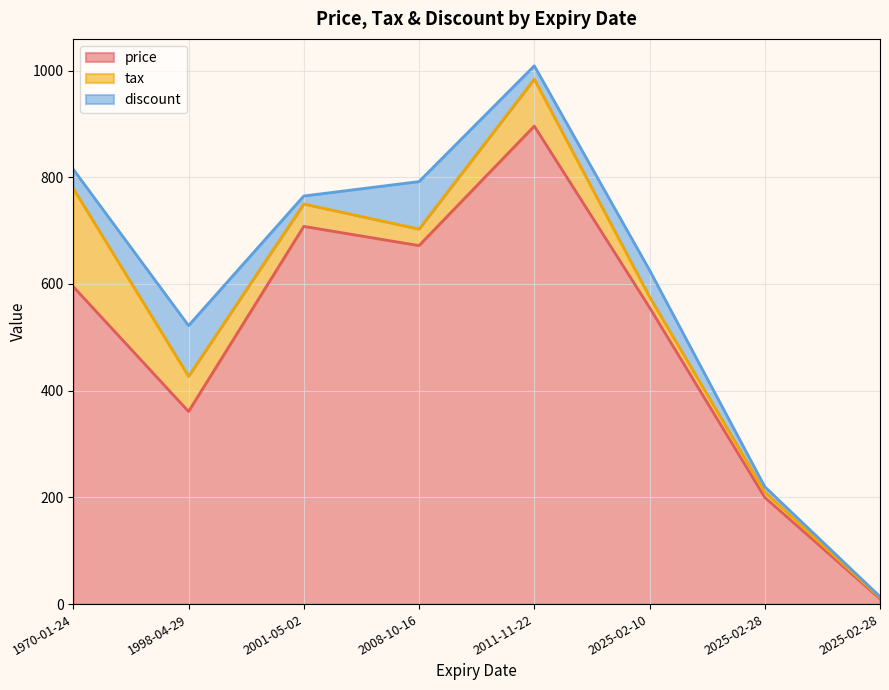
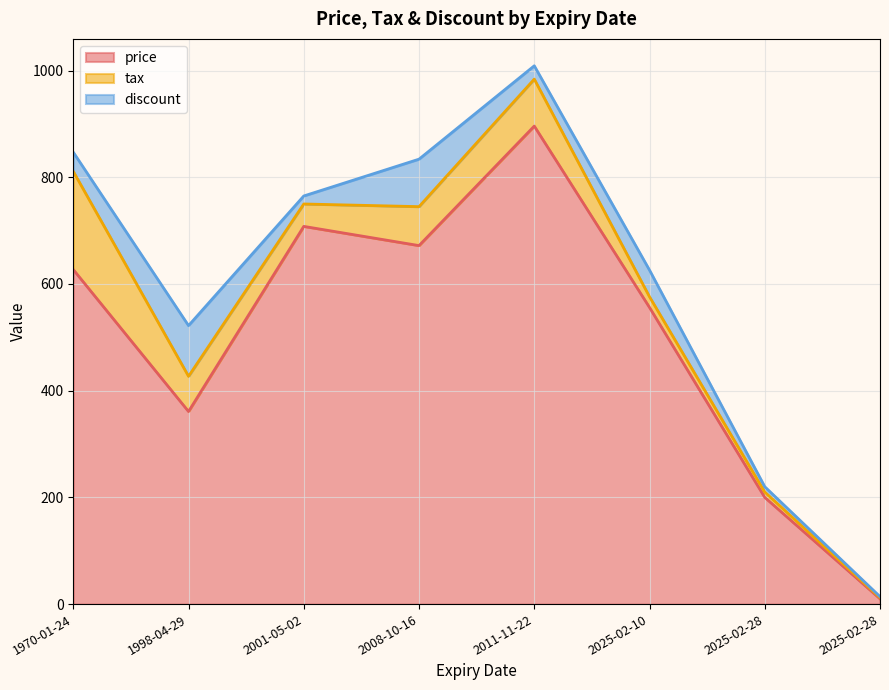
price, 1970-01-24: 600 -> 630
tax, 2008-10-16: 30 -> 70
